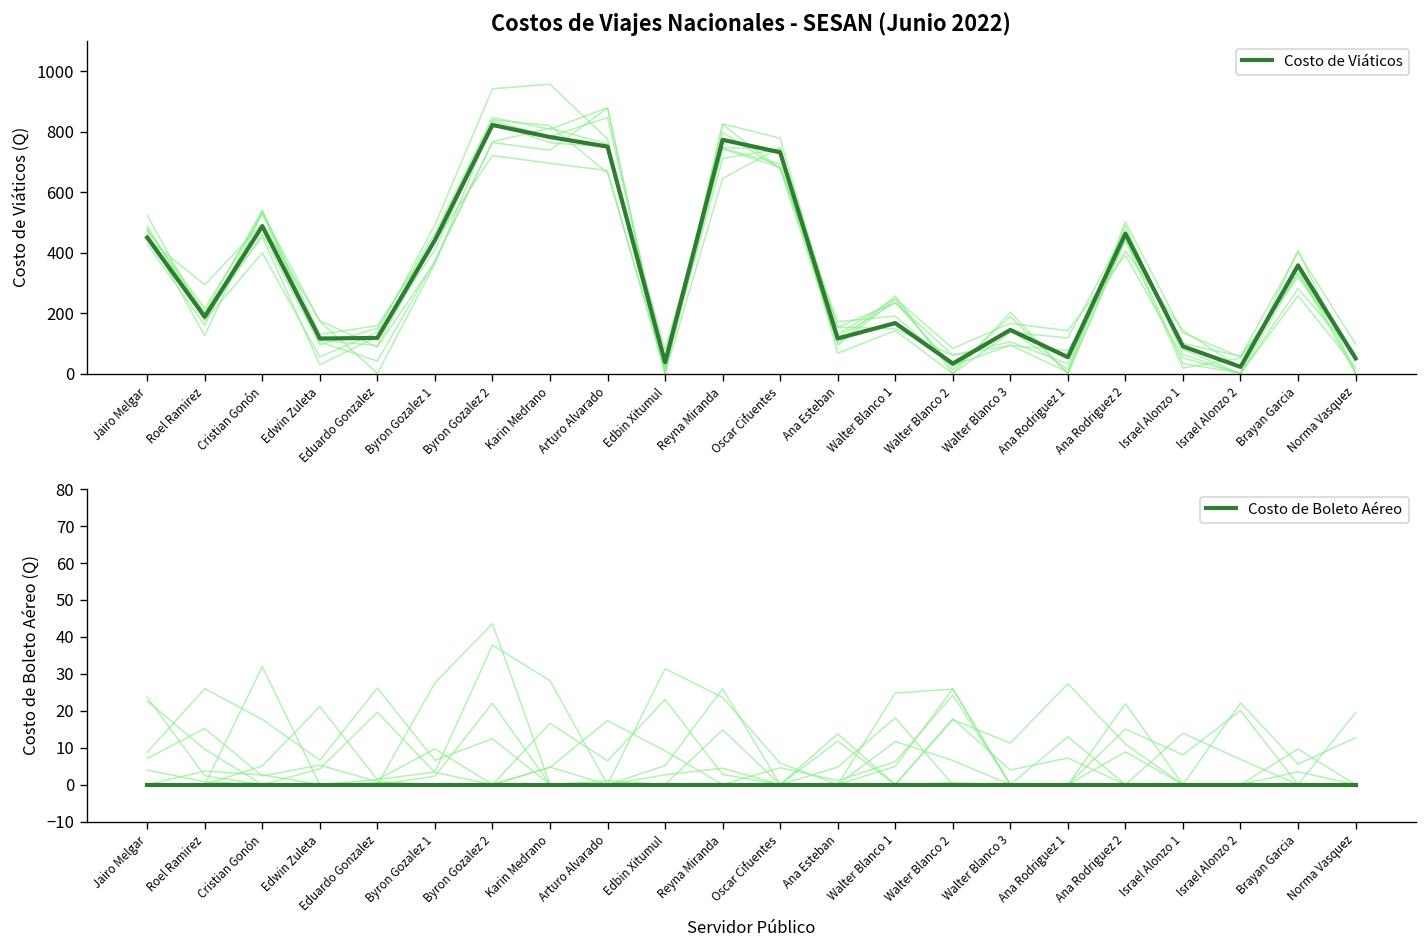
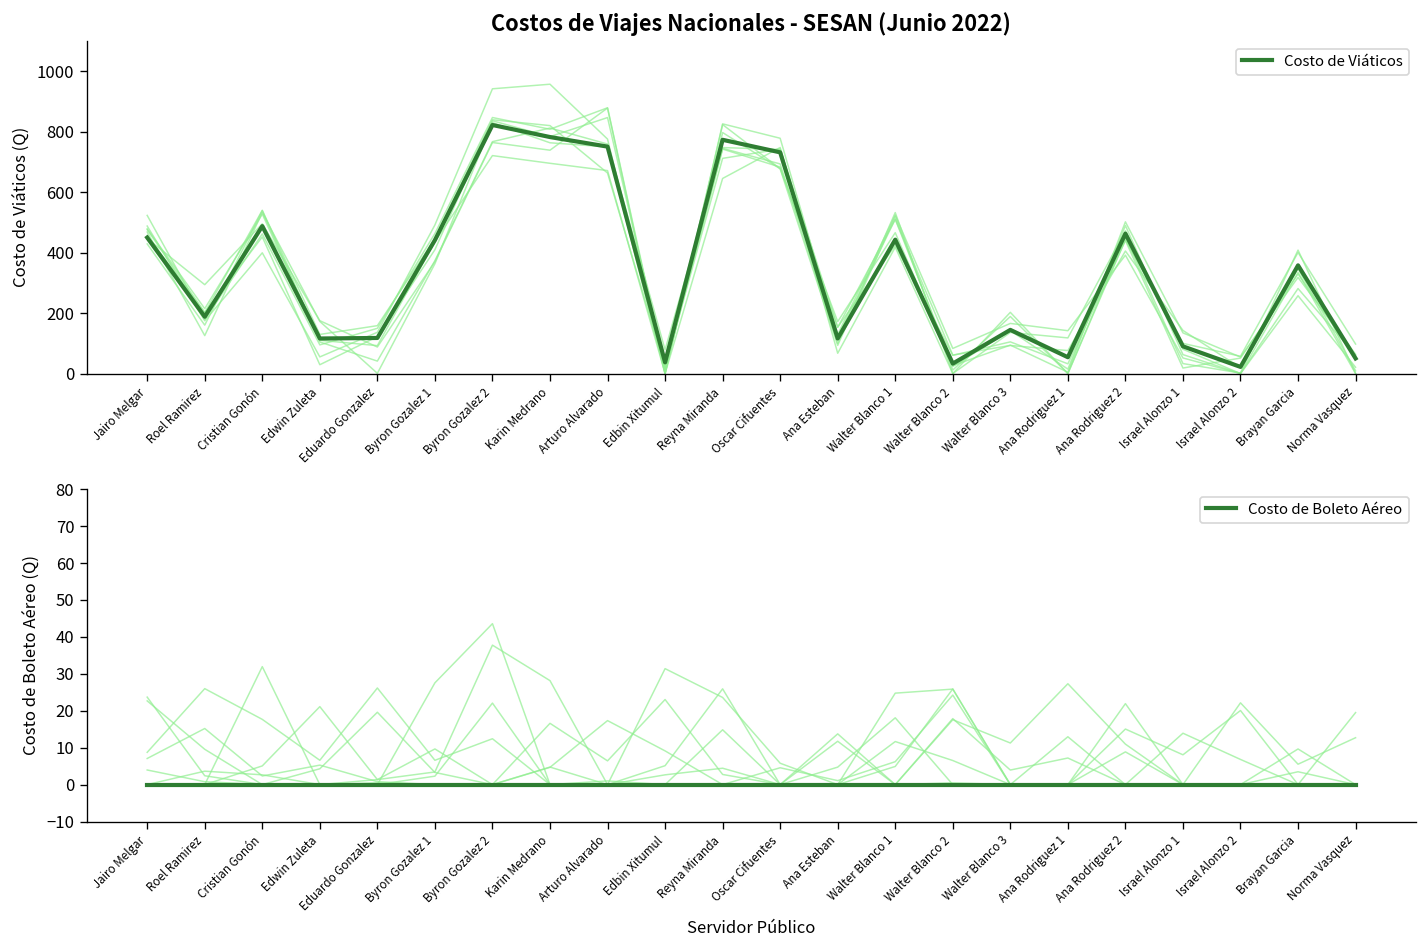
Costos de Viajes Nacionales - SESAN (Junio 2022), Costo de Viáticos, Walter Blanco 1: 170 -> 440
